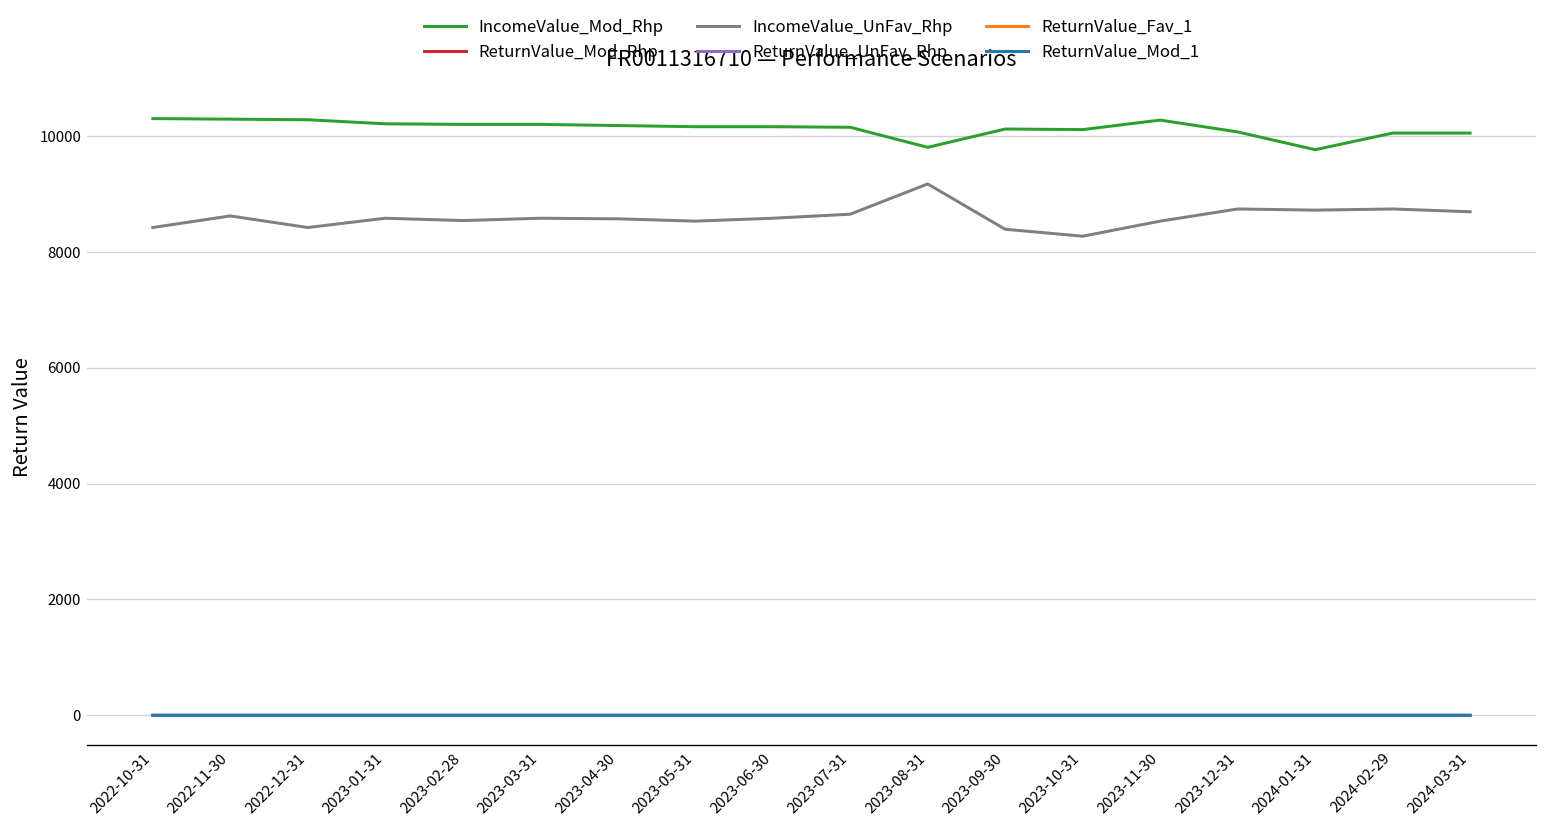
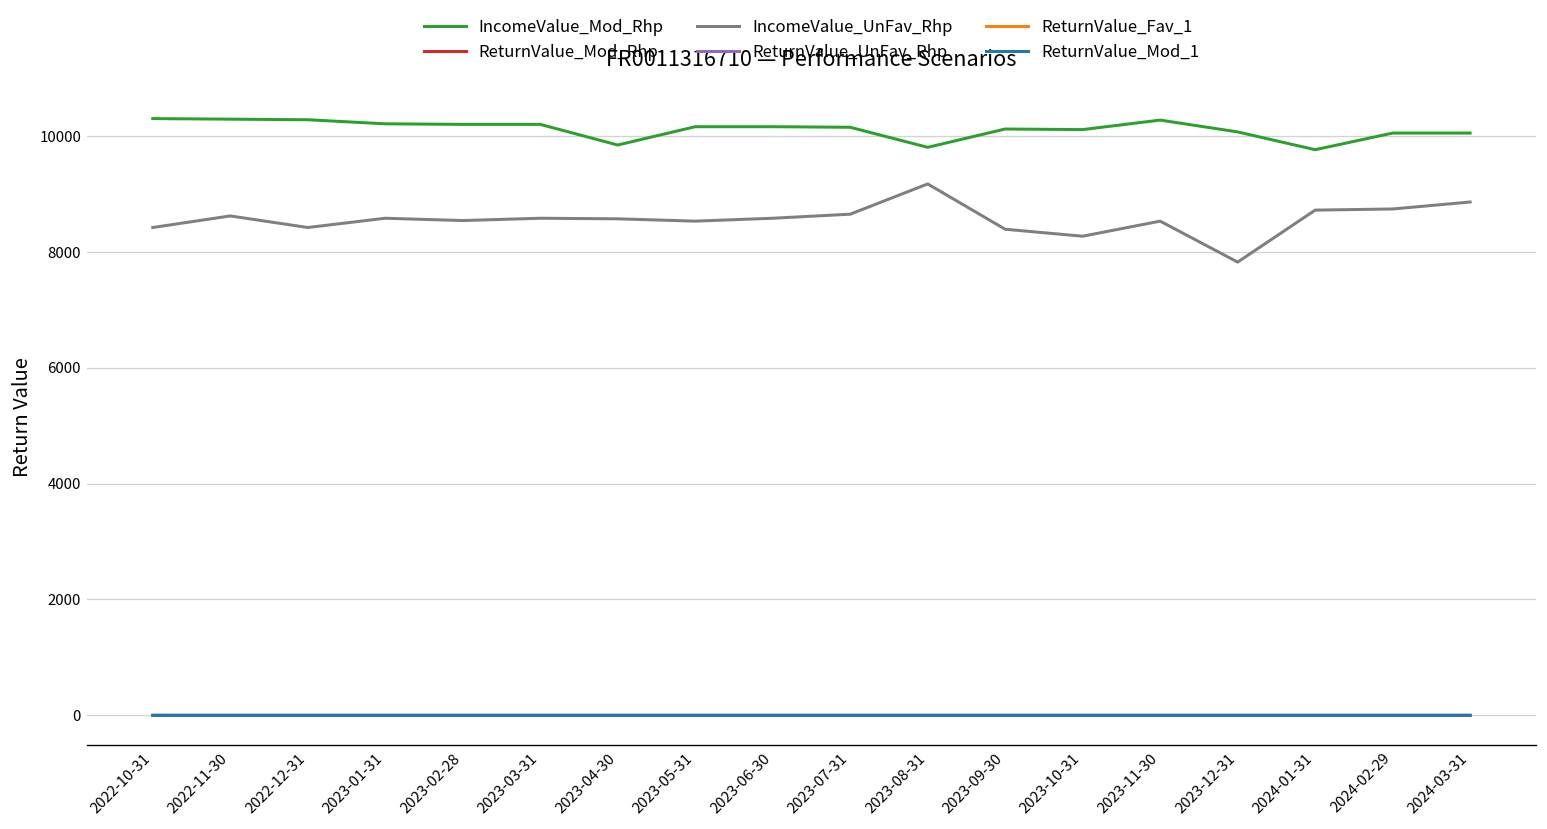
IncomeValue_Mod_Rhp, 2023-04-30: 10200 -> 9800
IncomeValue_UnFav_Rhp, 2023-12-31: 8700 -> 7800
IncomeValue_UnFav_Rhp, 2024-03-31: 8700 -> 8900
